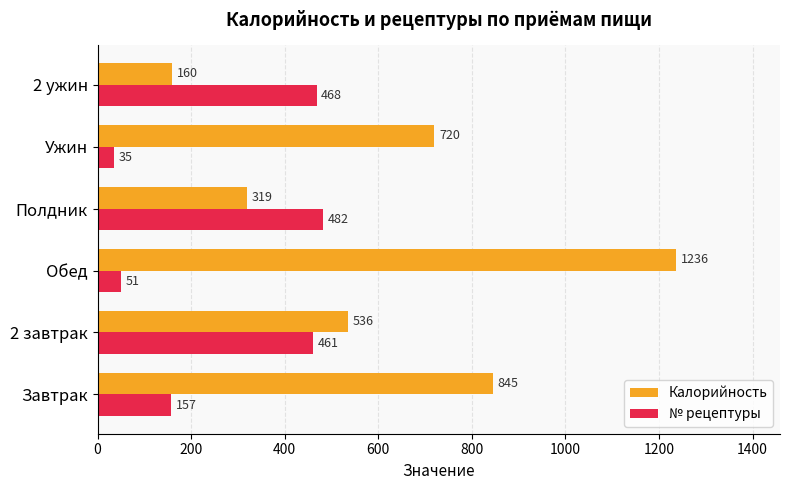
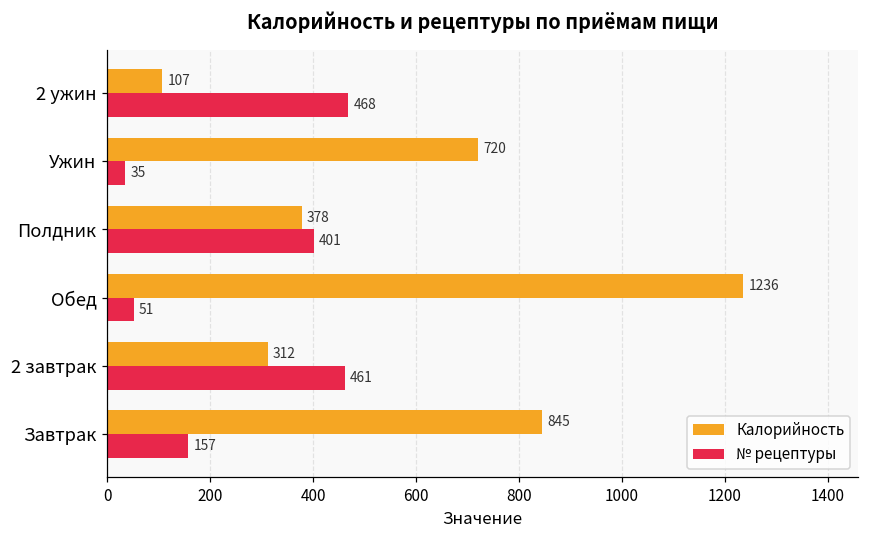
Калорийность, 2 ужин: 160 -> 107
Калорийность, Полдник: 319 -> 378
№ рецептуры, Полдник: 482 -> 401
Калорийность, 2 завтрак: 536 -> 312
